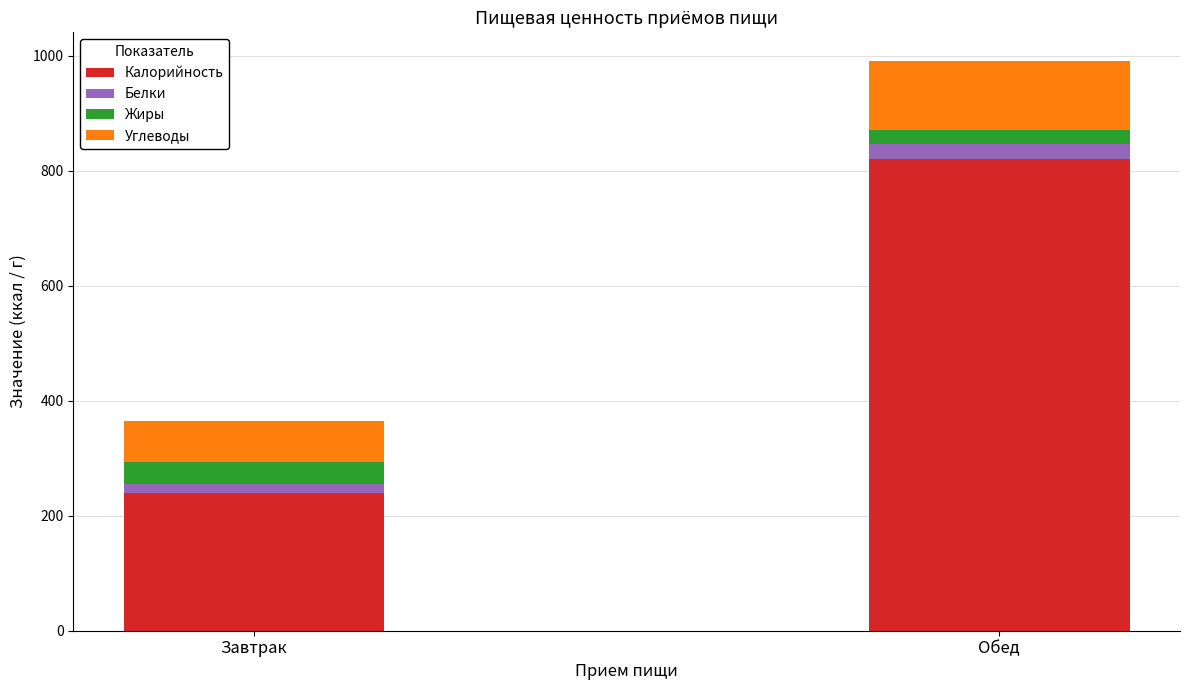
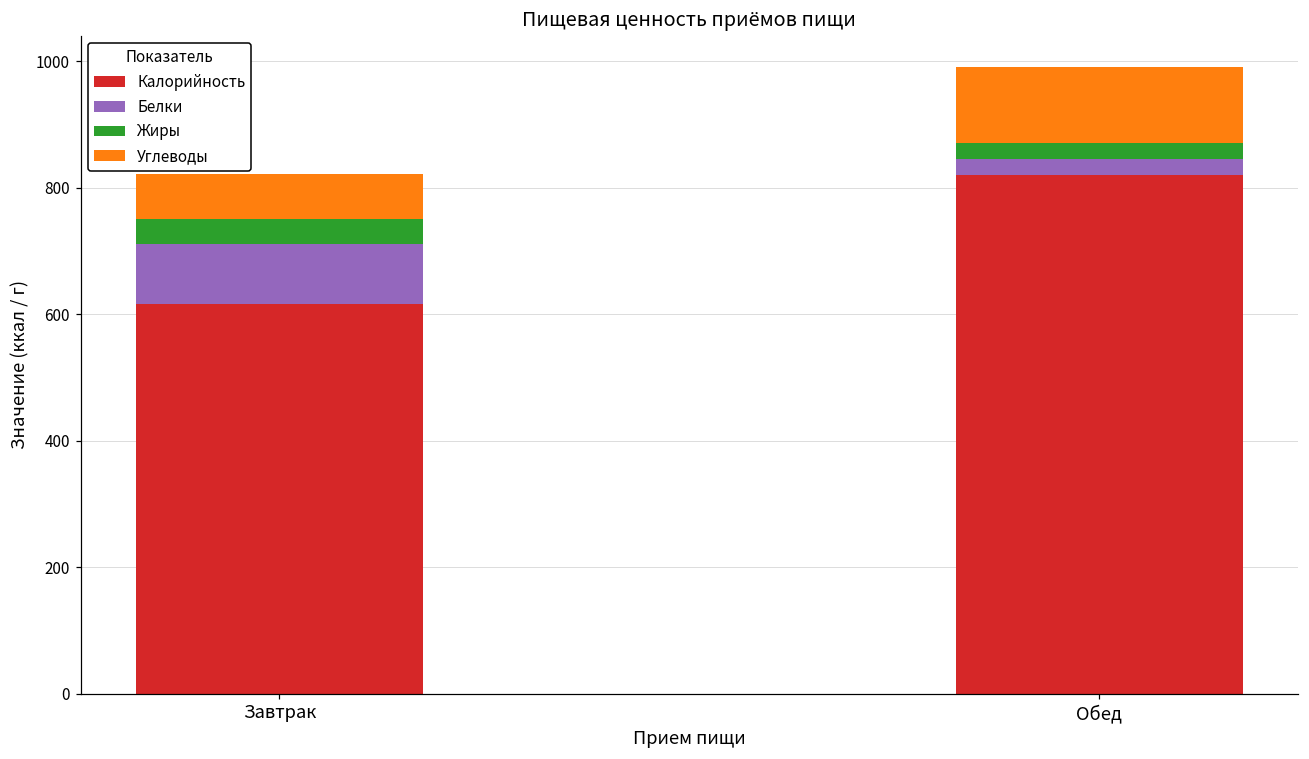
Калорийность, Завтрак: 240 -> 620
Белки, Завтрак: 20 -> 90
